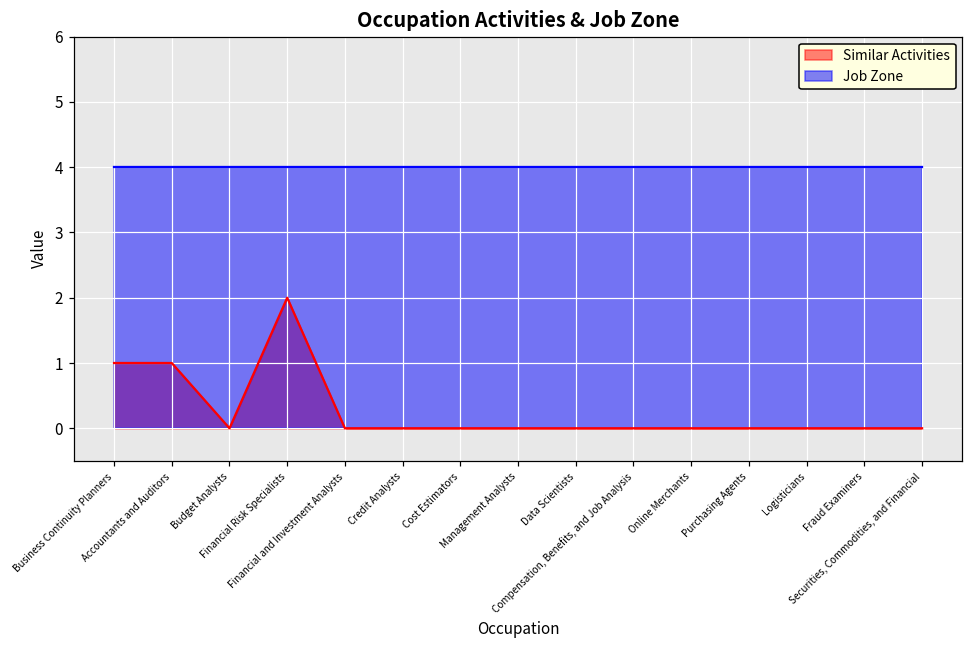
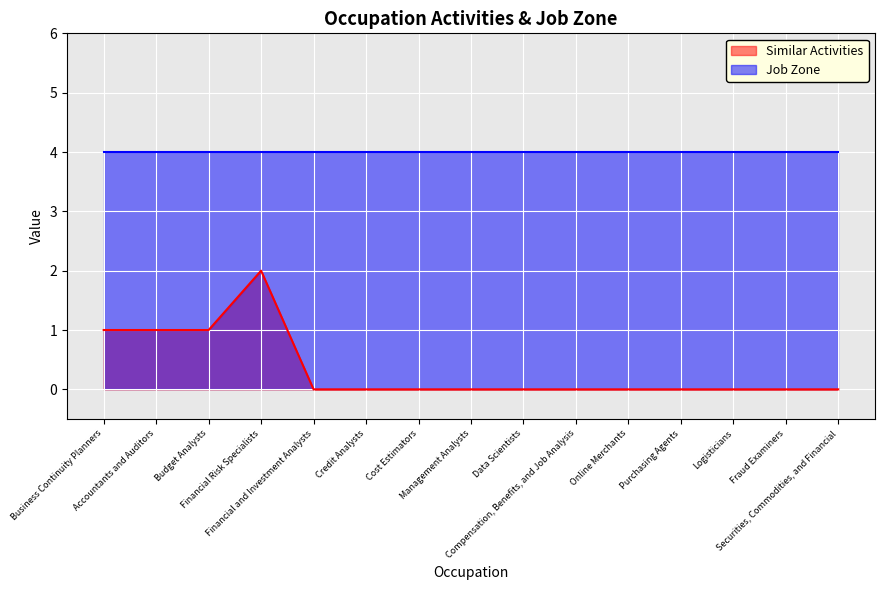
Similar Activities, Budget Analysts: 0 -> 1
